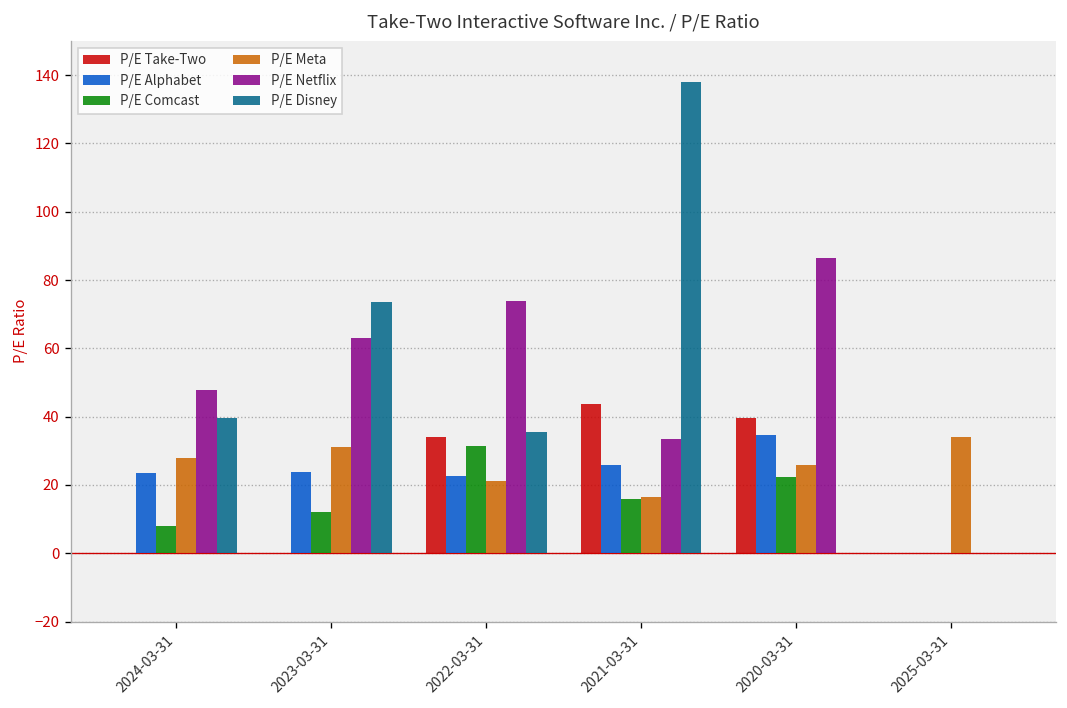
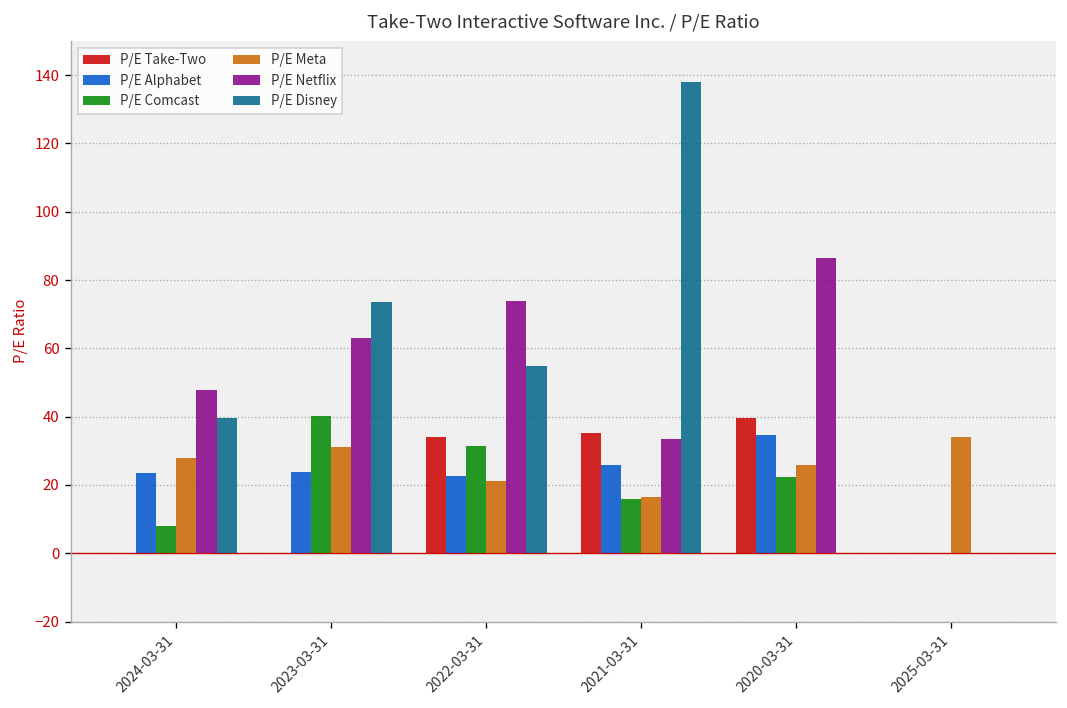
P/E Comcast, 2023-03-31: 12 -> 40
P/E Disney, 2022-03-31: 36 -> 55
P/E Take-Two, 2021-03-31: 44 -> 35
